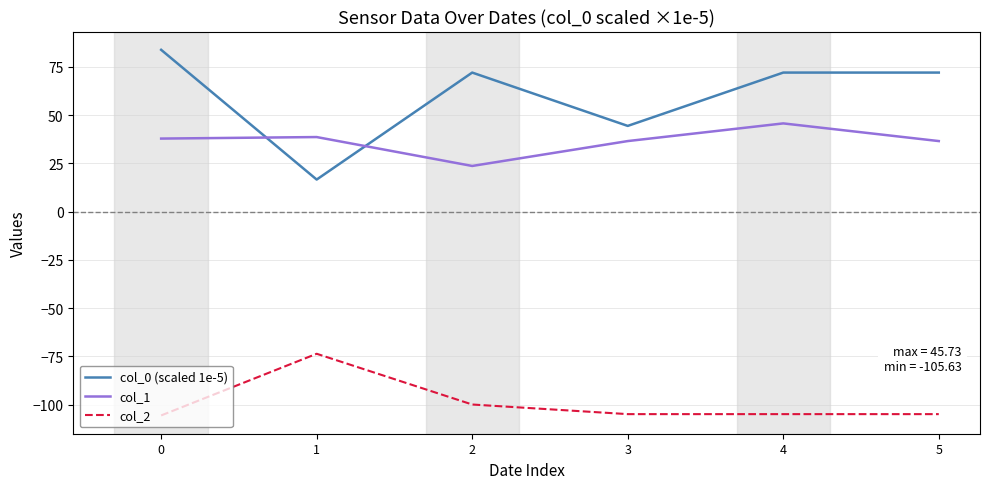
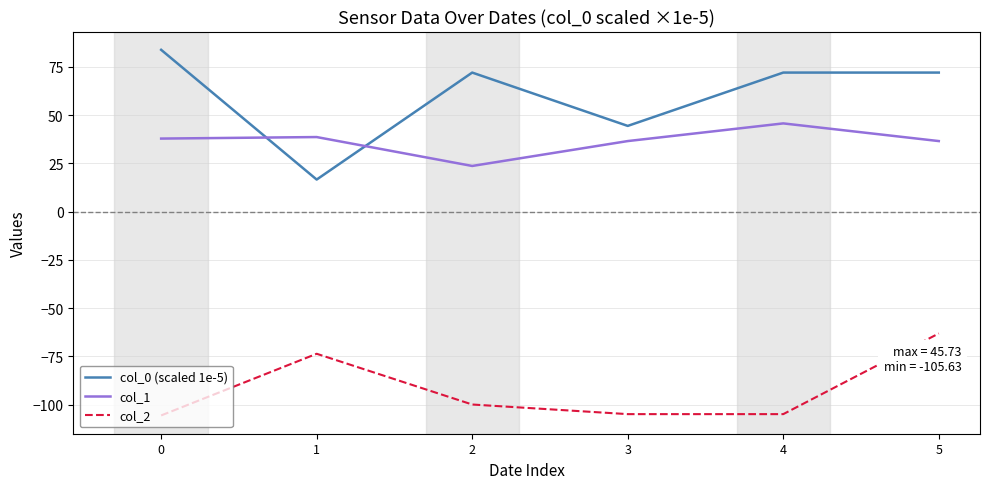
col_2, 5: -105 -> -63
